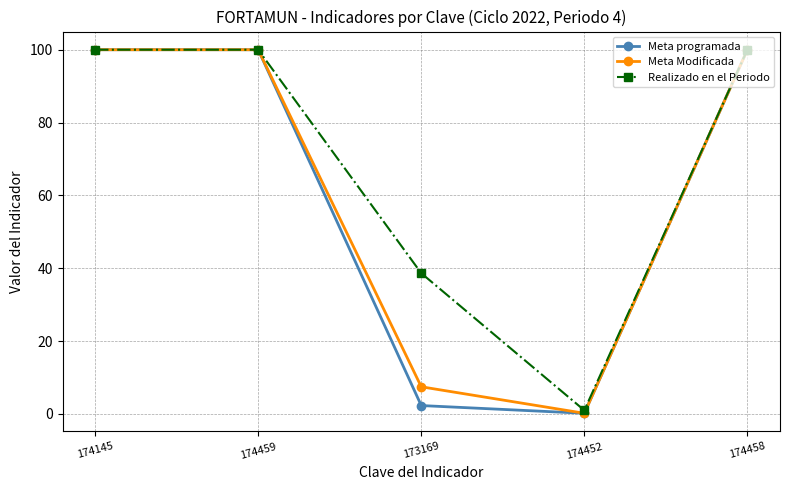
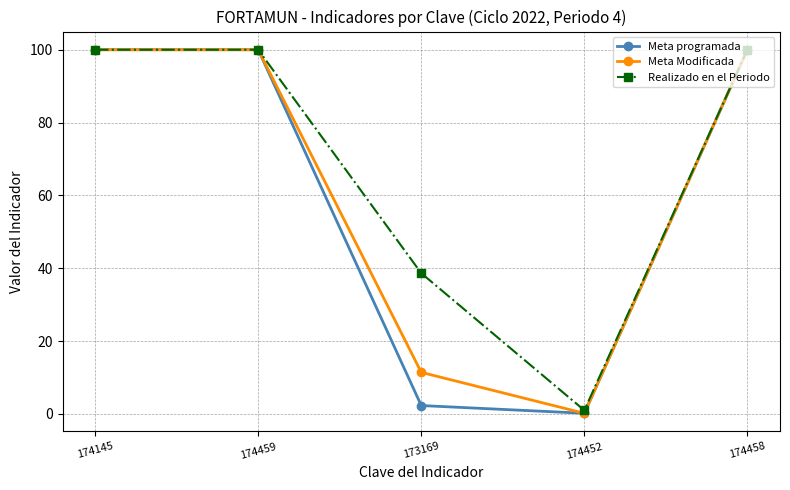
Meta Modificada, 173169: 7 -> 11
